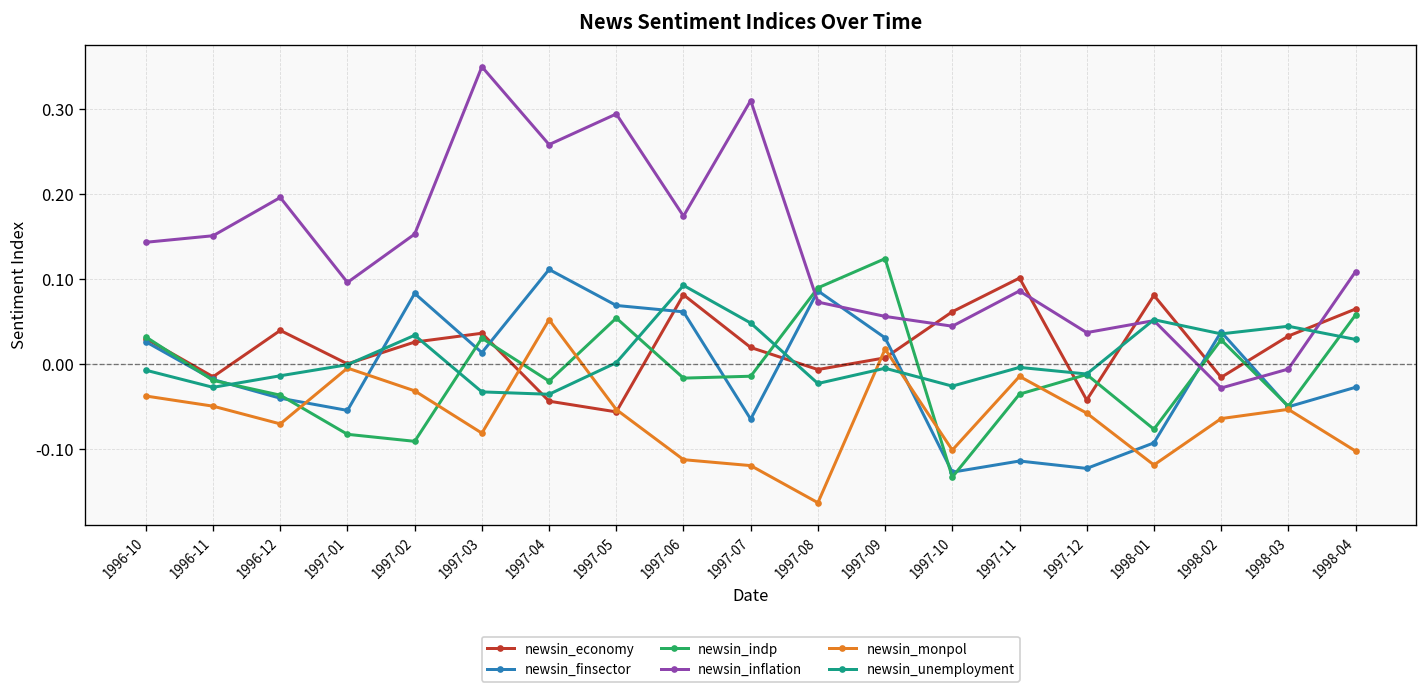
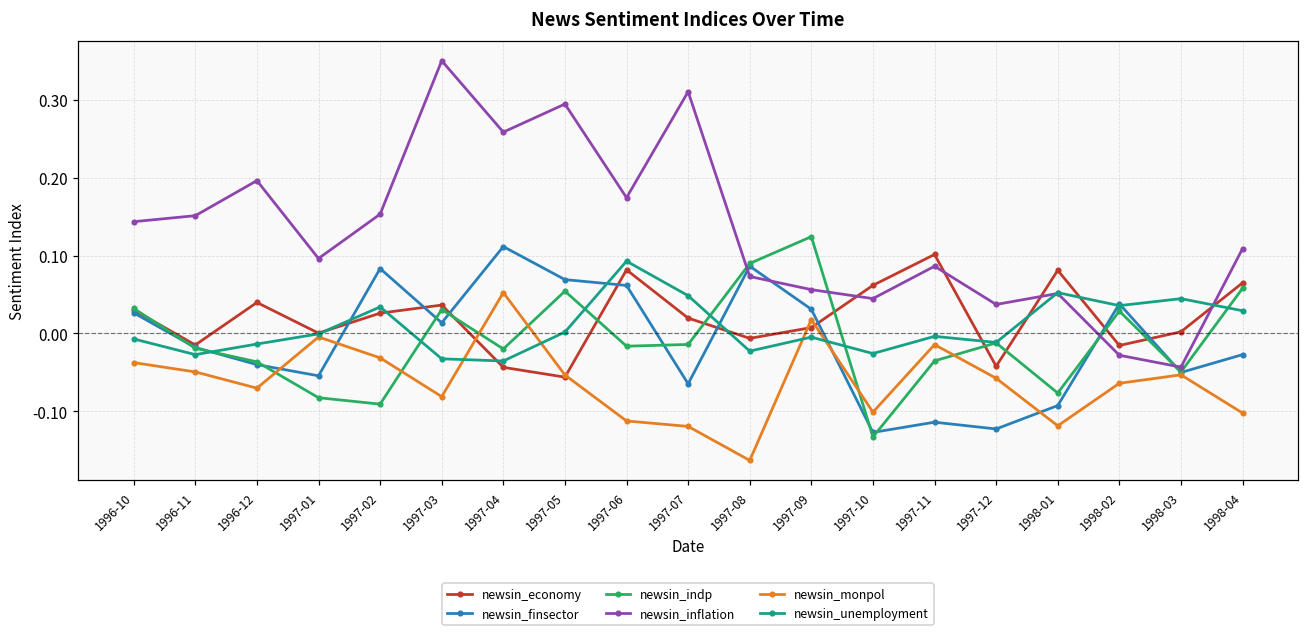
newsin_economy, 1998-03: 0.03 -> 0.00
newsin_inflation, 1998-03: -0.01 -> -0.04
